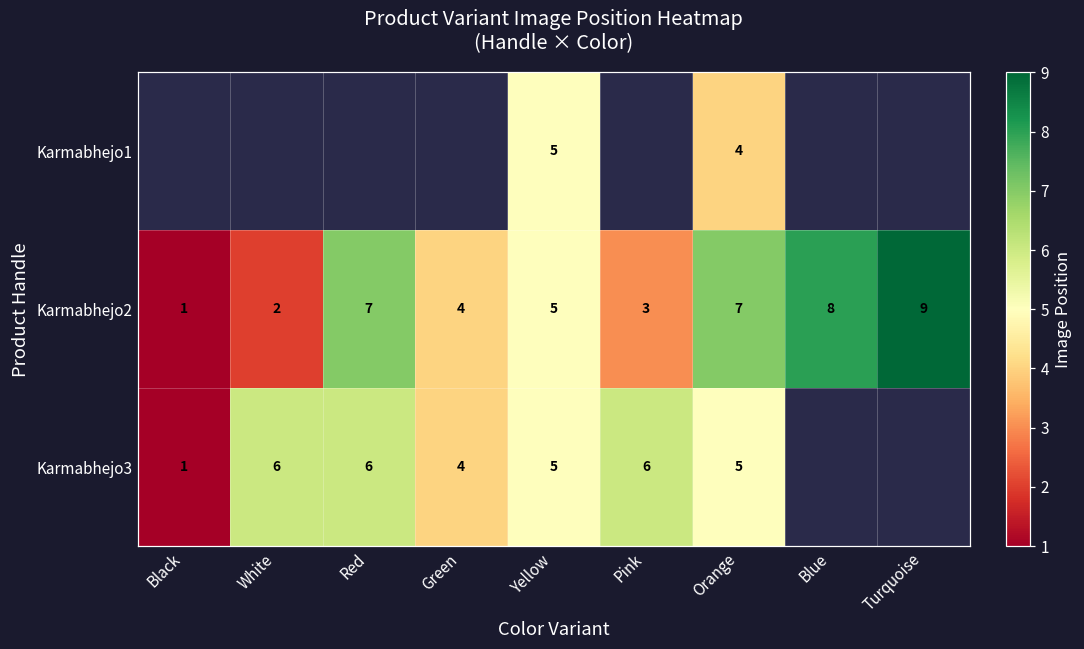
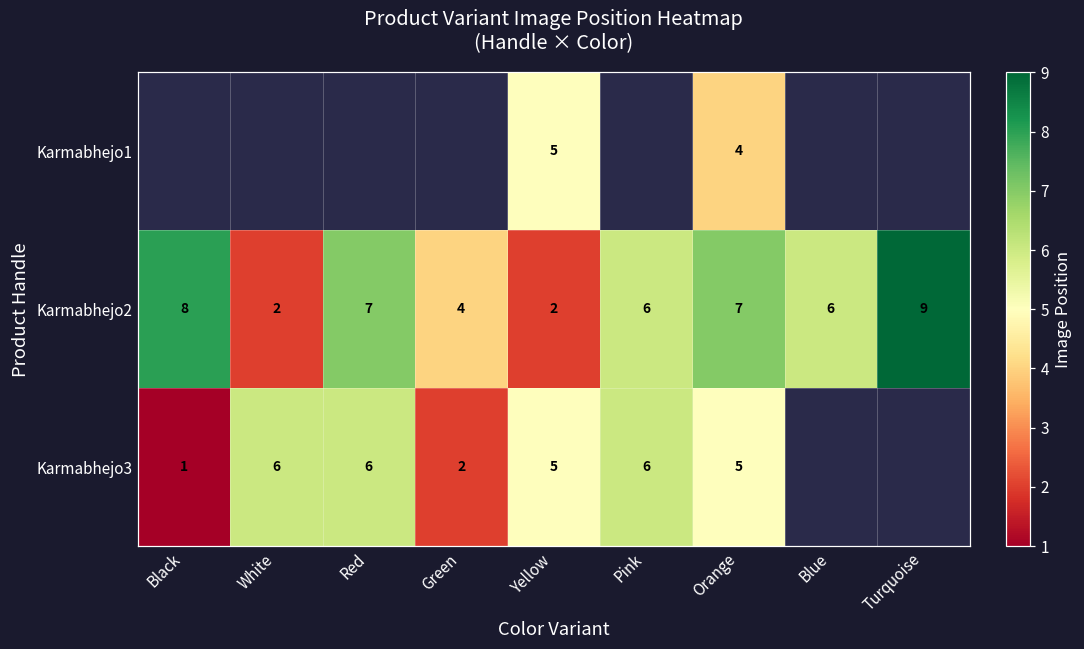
Karmabhejo2, Black: 1 -> 8
Karmabhejo2, Yellow: 5 -> 2
Karmabhejo2, Pink: 3 -> 6
Karmabhejo2, Blue: 8 -> 6
Karmabhejo3, Green: 4 -> 2
